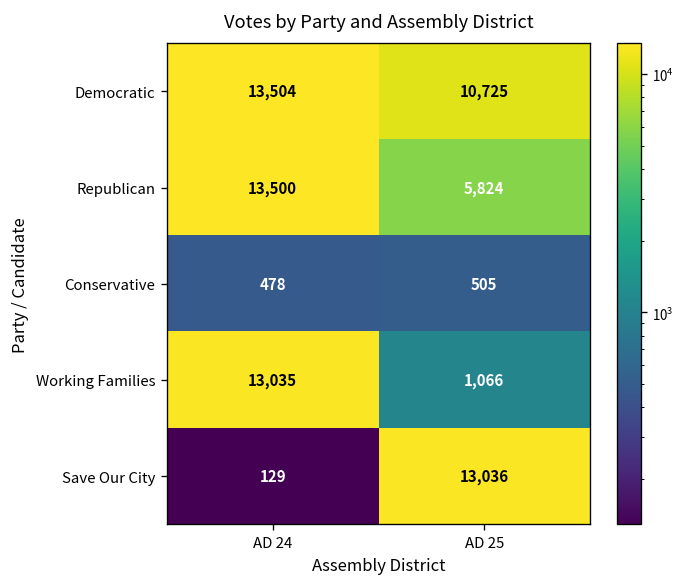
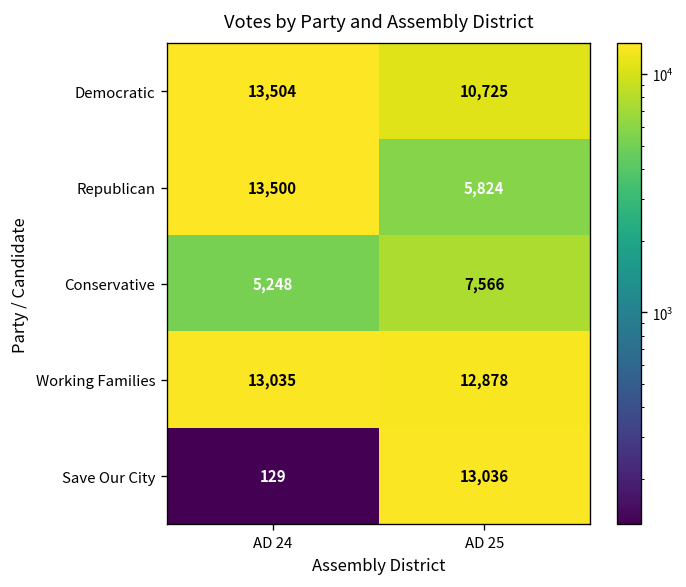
Conservative, AD 24: 478 -> 5,248
Conservative, AD 25: 505 -> 7,566
Working Families, AD 25: 1,066 -> 12,878
